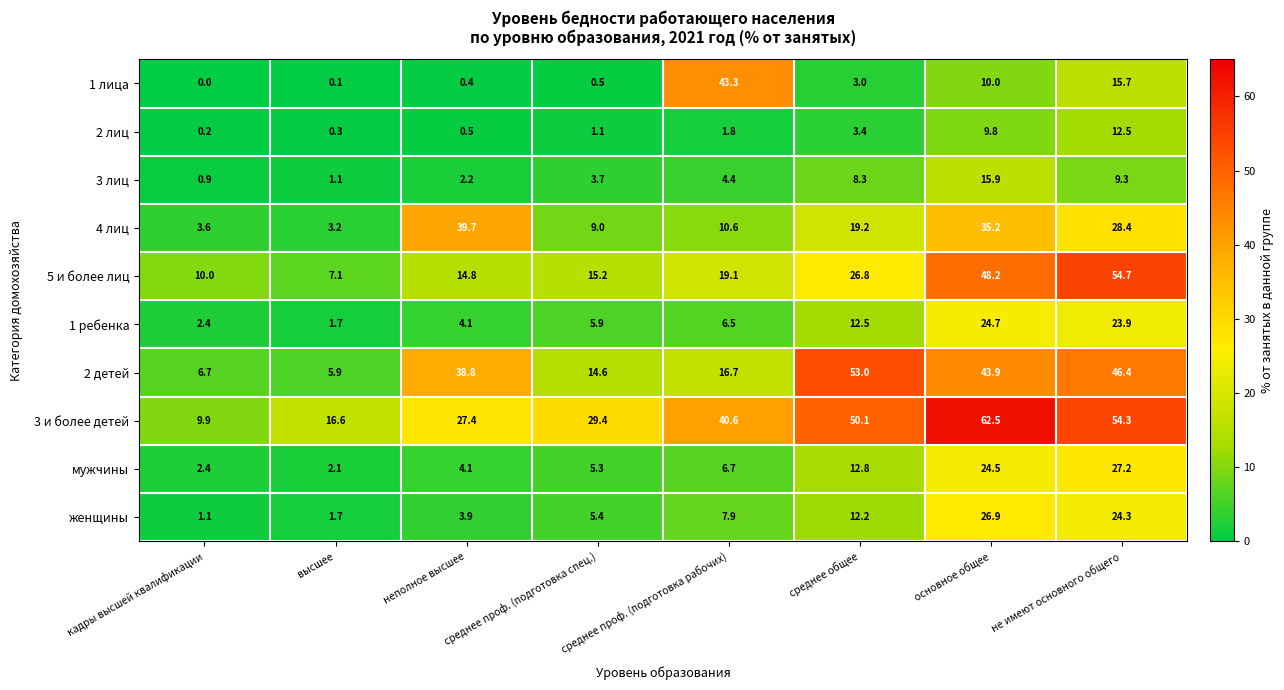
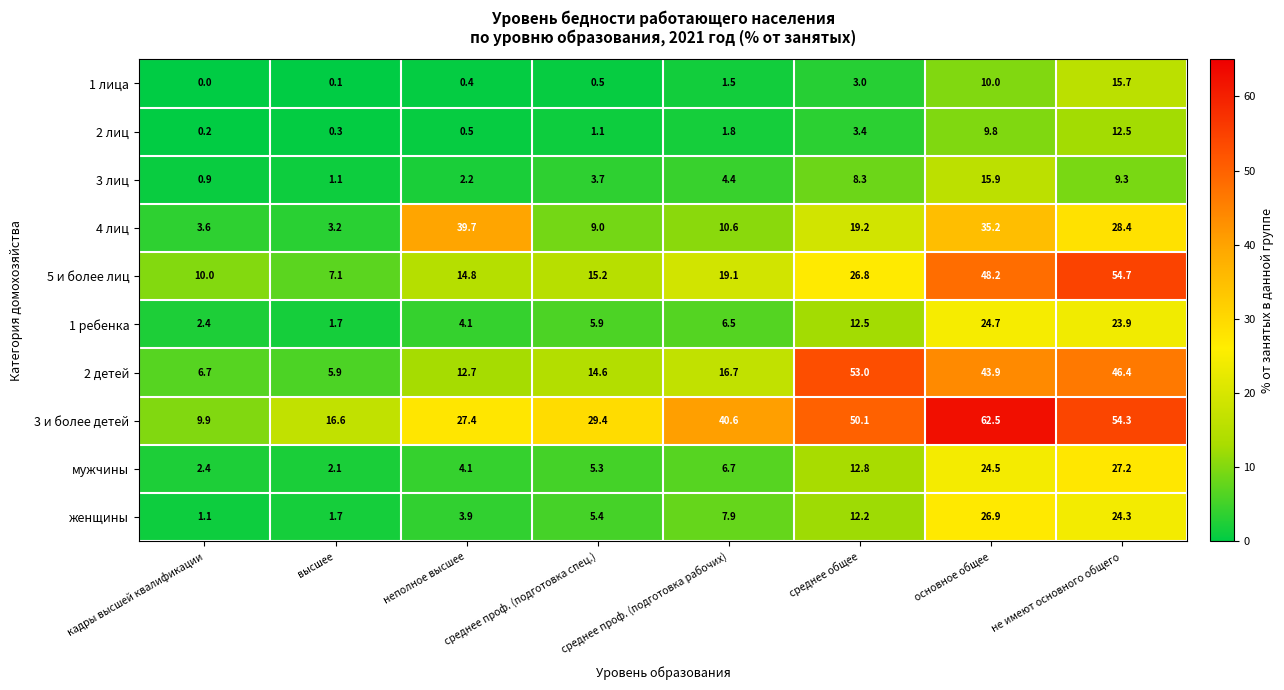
1 лица, среднее проф. (подготовка рабочих): 43.3 -> 1.5
2 детей, неполное высшее: 38.8 -> 12.7
